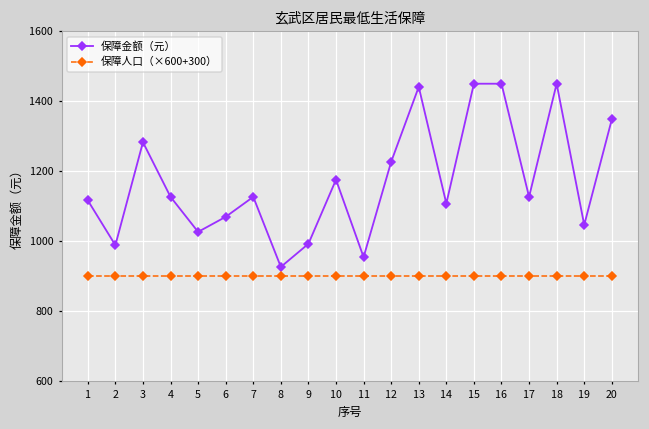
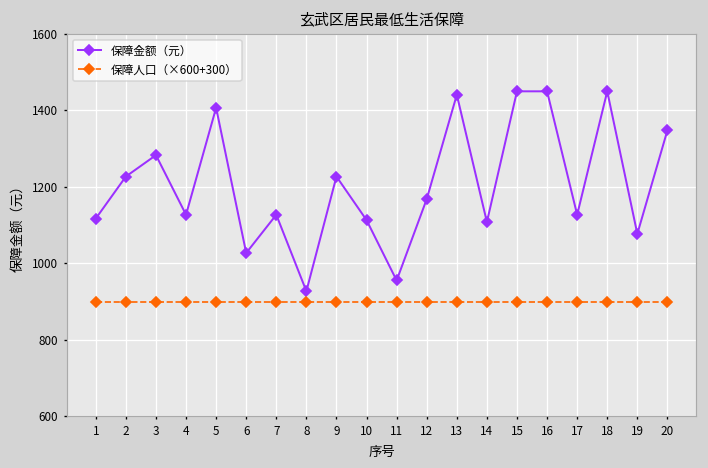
保障金额（元）, 2: 990 -> 1230
保障金额（元）, 5: 1030 -> 1410
保障金额（元）, 6: 1070 -> 1030
保障金额（元）, 9: 990 -> 1230
保障金额（元）, 10: 1180 -> 1110
保障金额（元）, 12: 1230 -> 1170
保障金额（元）, 19: 1050 -> 1080
